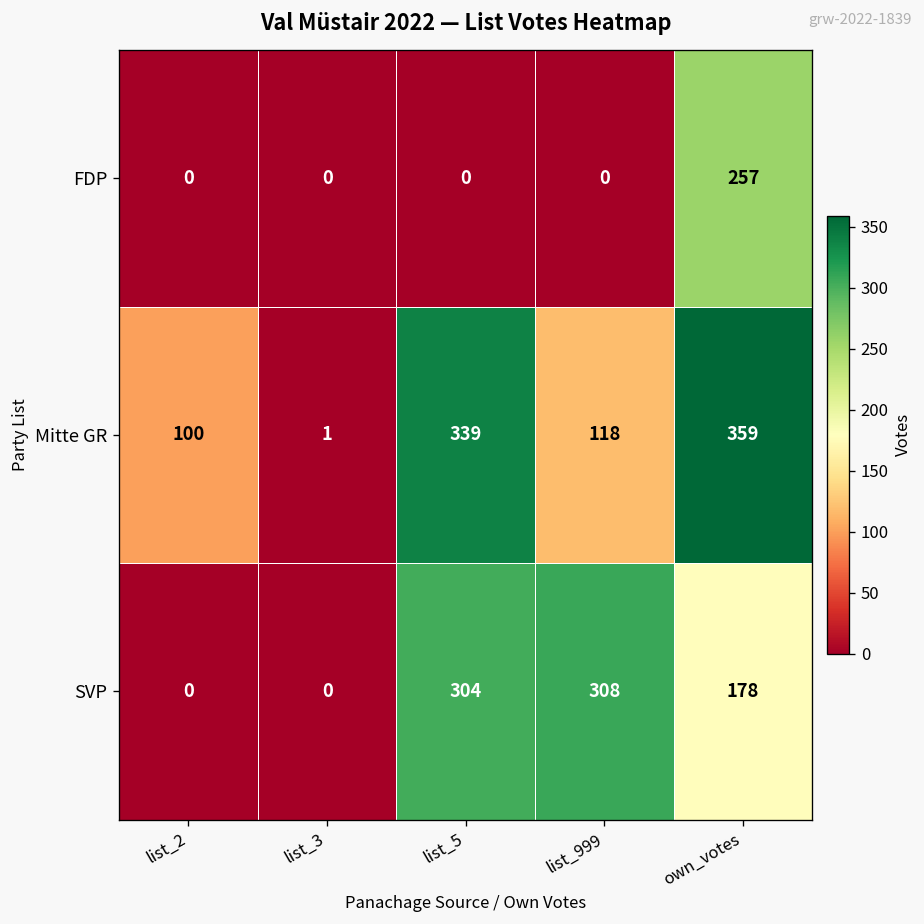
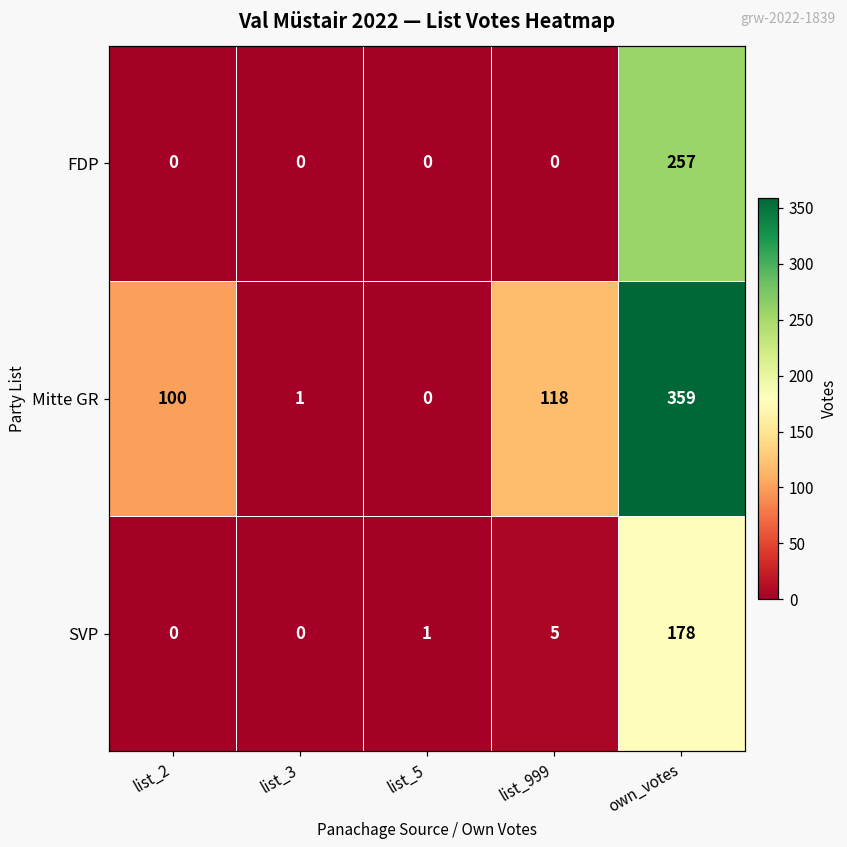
Mitte GR, list_5: 339 -> 0
SVP, list_5: 304 -> 1
SVP, list_999: 308 -> 5
